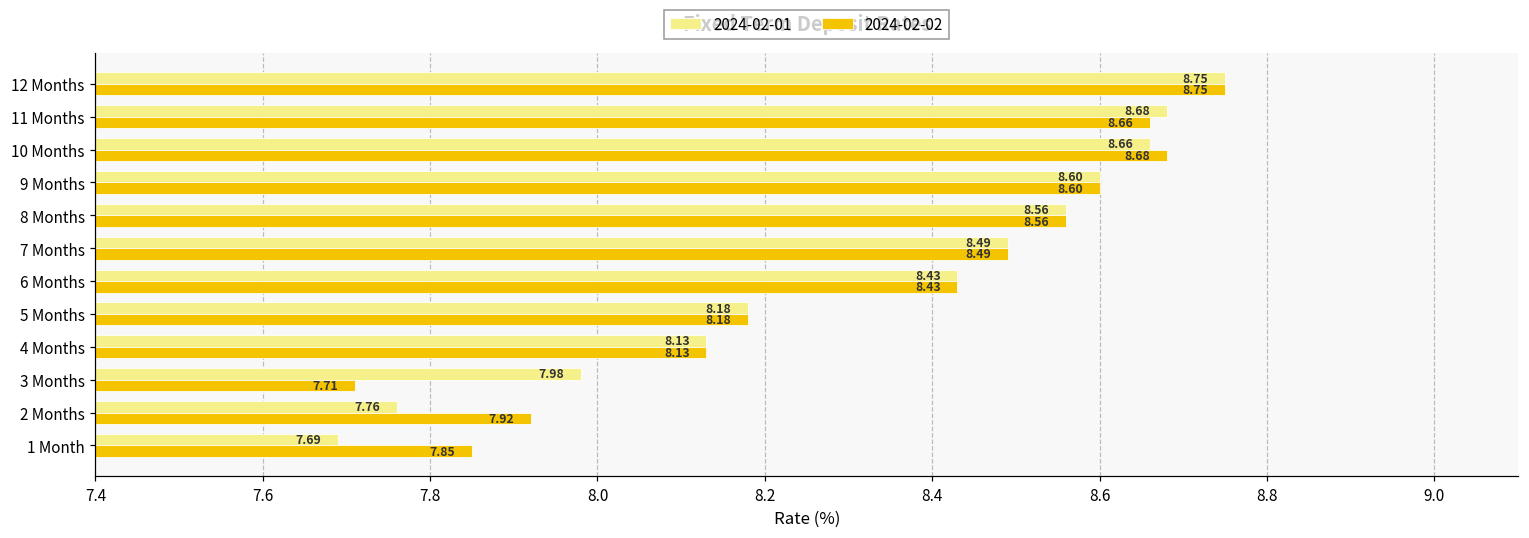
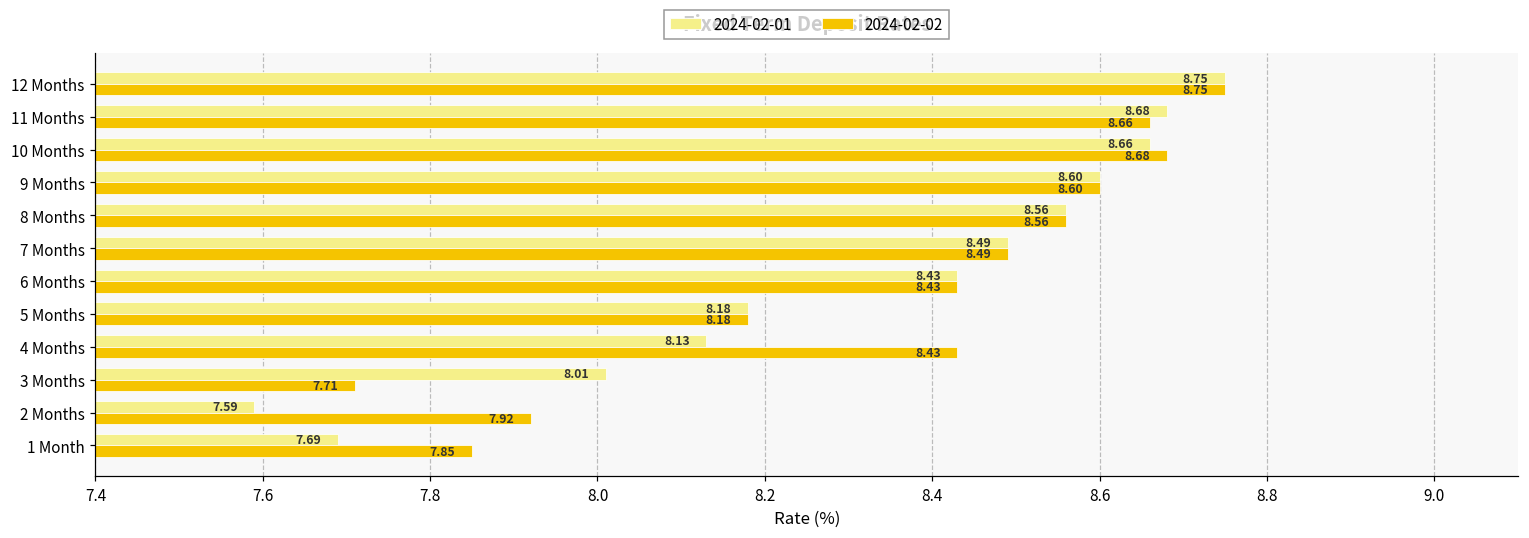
2024-02-02, 4 Months: 8.13 -> 8.43
2024-02-01, 3 Months: 7.98 -> 8.01
2024-02-01, 2 Months: 7.76 -> 7.59
